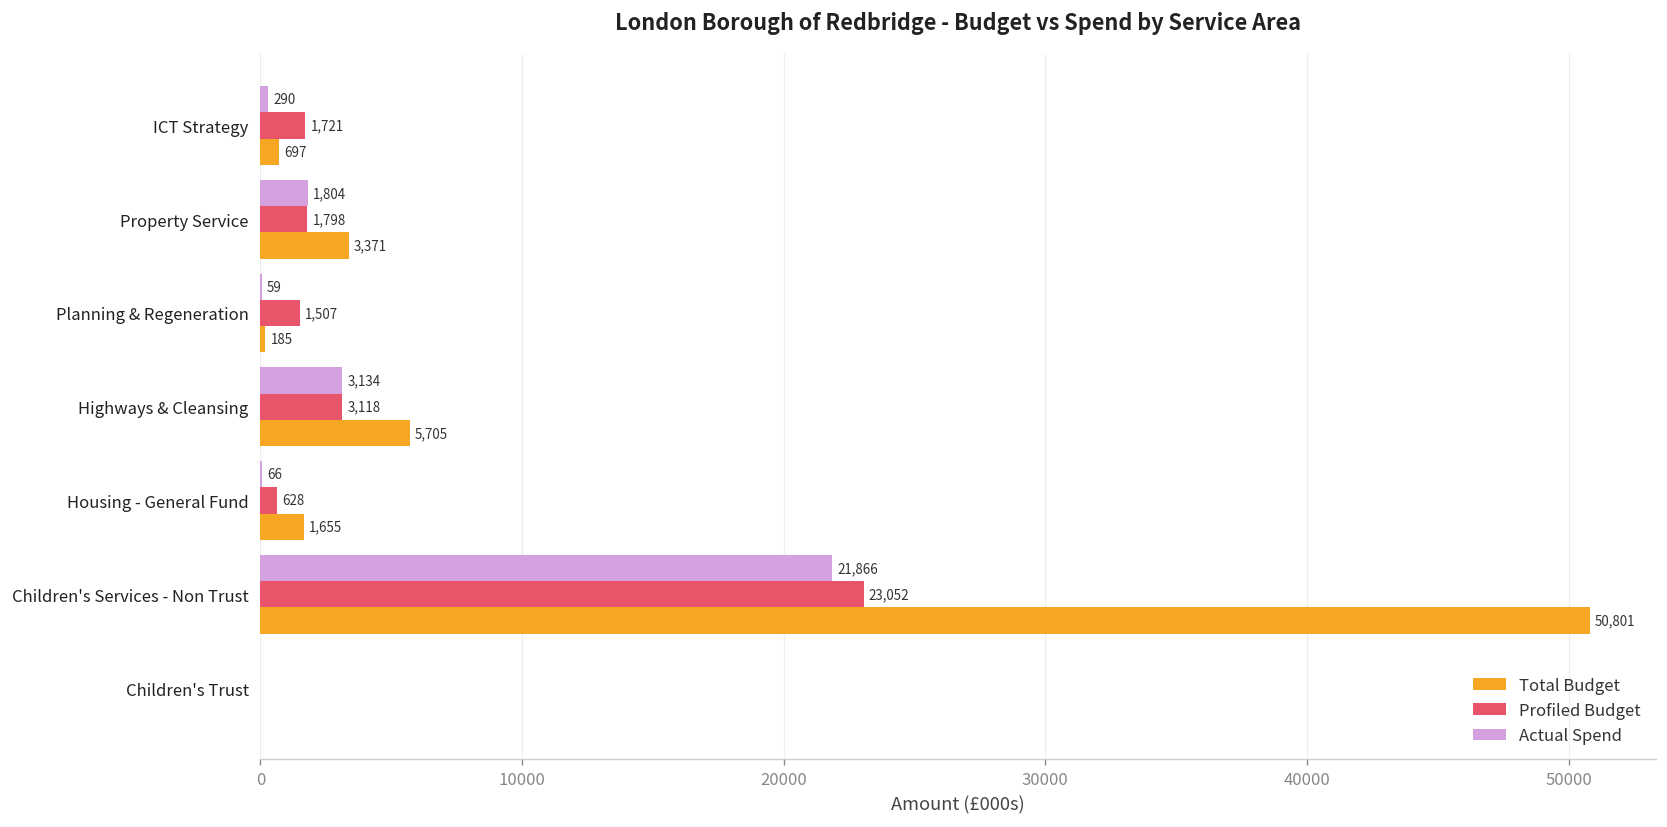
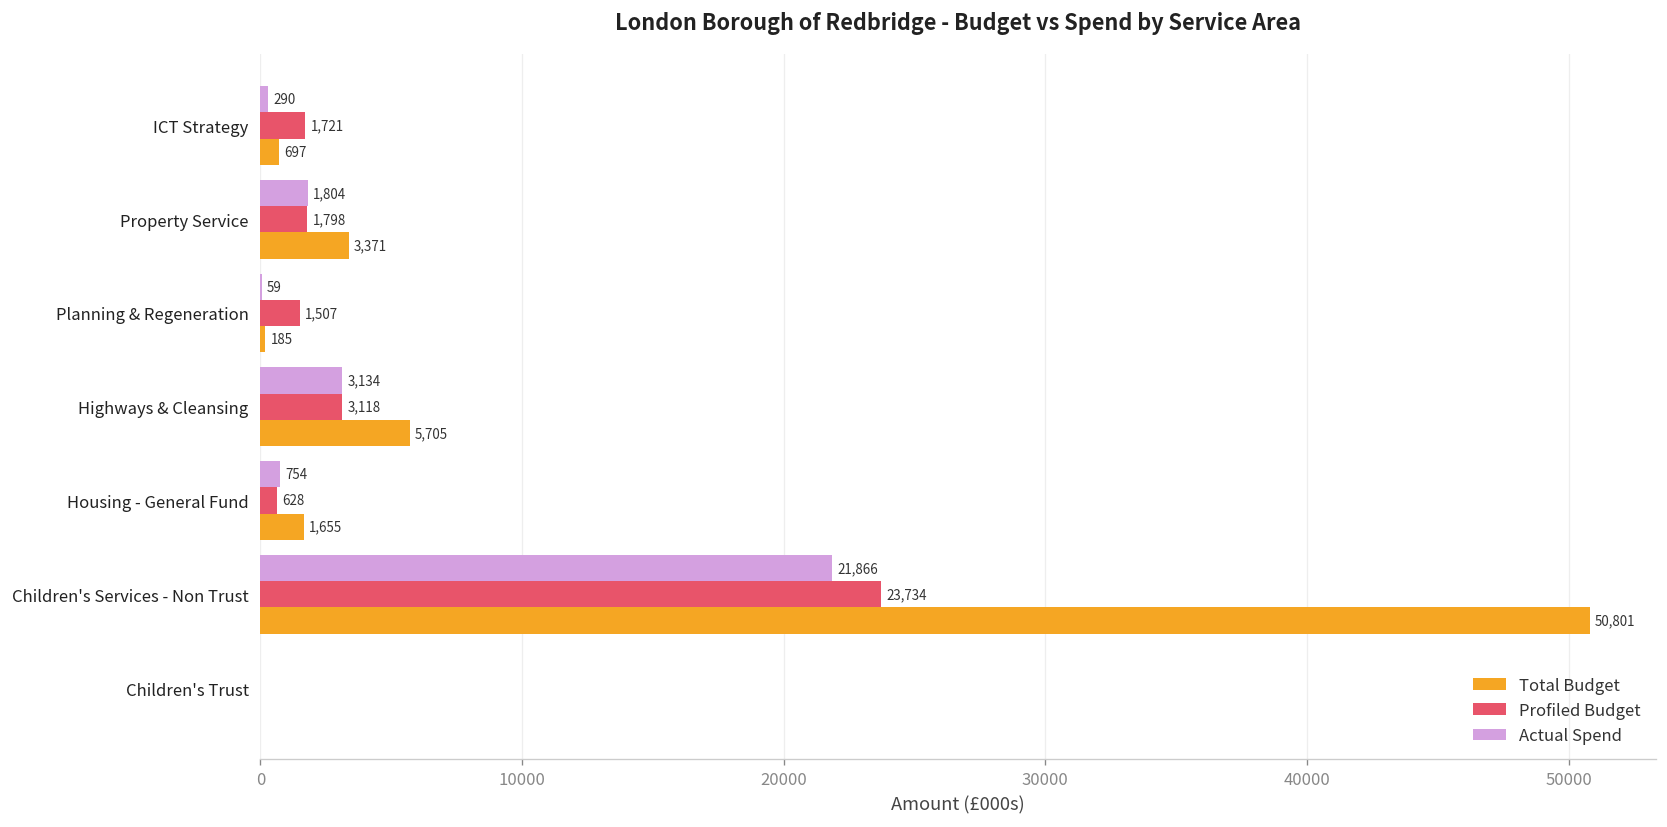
Actual Spend, Housing - General Fund: 66 -> 754
Profiled Budget, Children's Services - Non Trust: 23,052 -> 23,734
